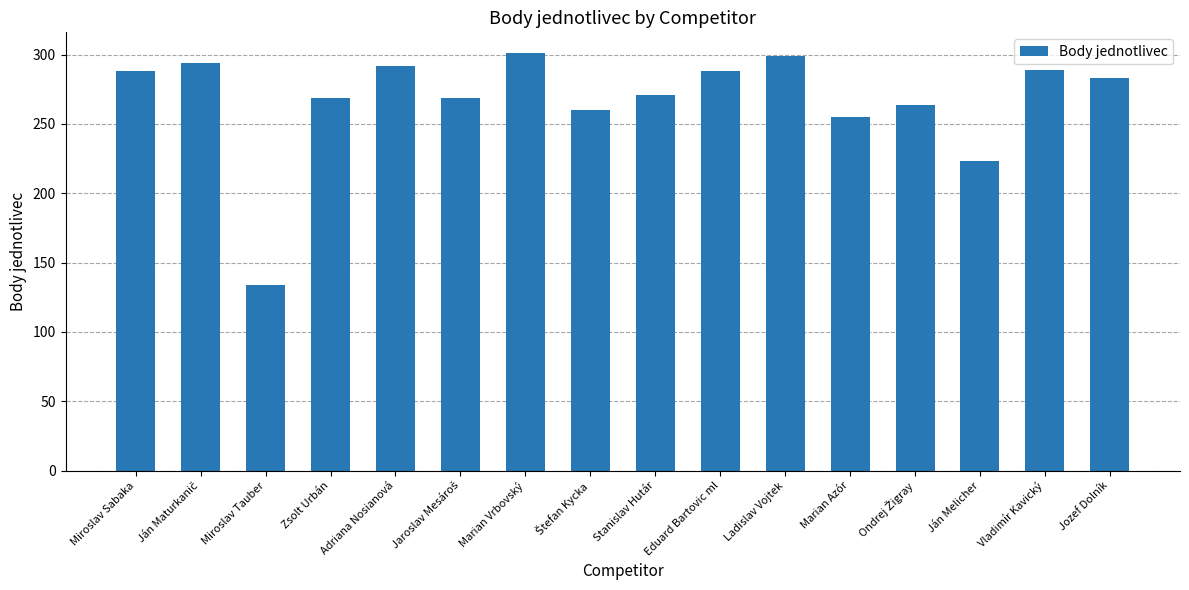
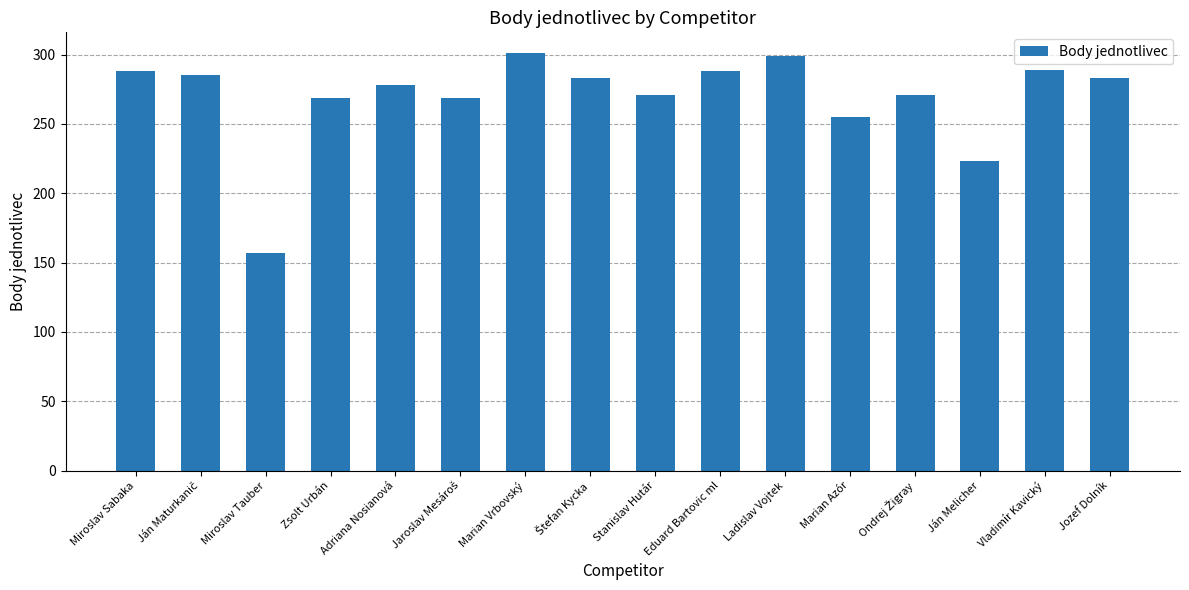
Ján Maturkanič: 294 -> 285
Miroslav Tauber: 134 -> 157
Adriana Nosianová: 292 -> 278
Štefan Kycka: 260 -> 283
Ondrej Žigray: 264 -> 271
